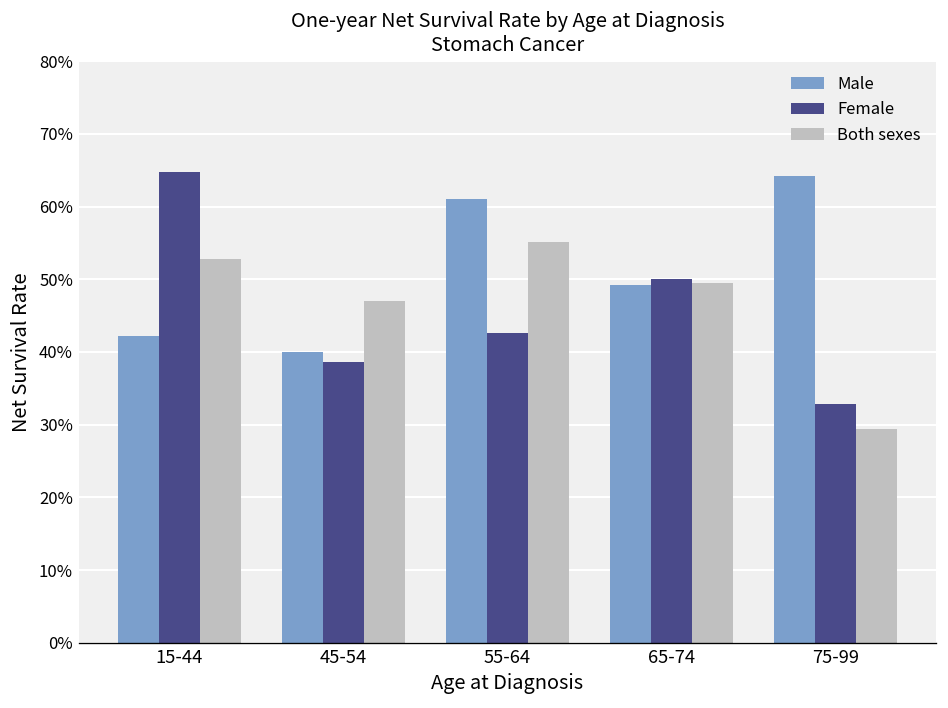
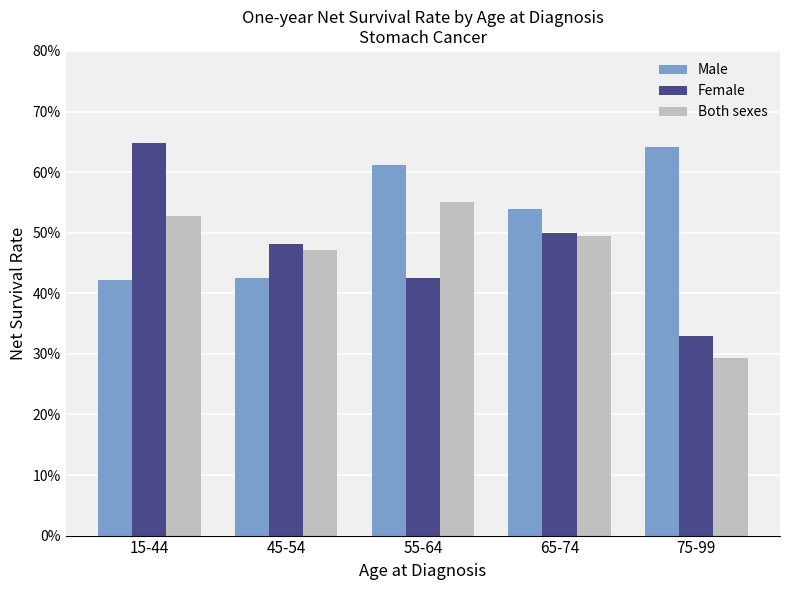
Male, 45-54: 40% -> 43%
Female, 45-54: 39% -> 48%
Male, 65-74: 49% -> 54%
